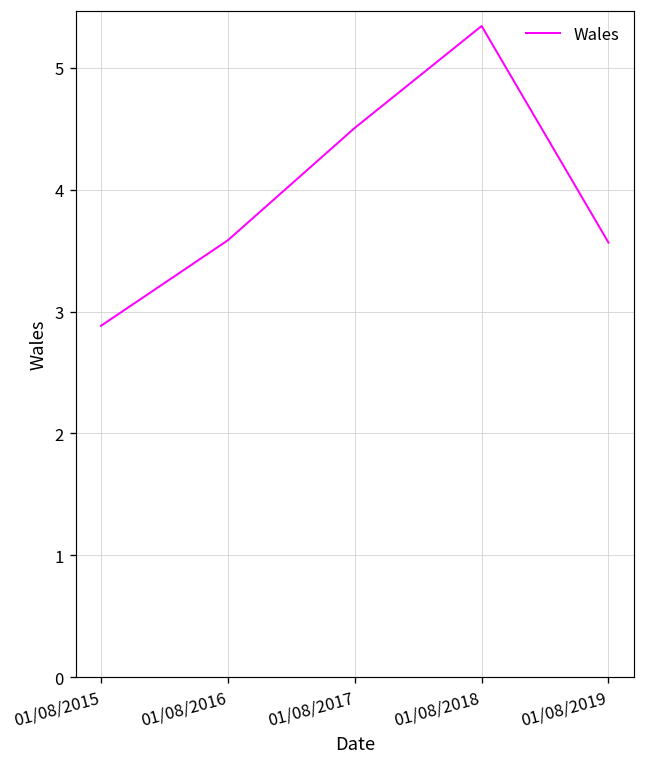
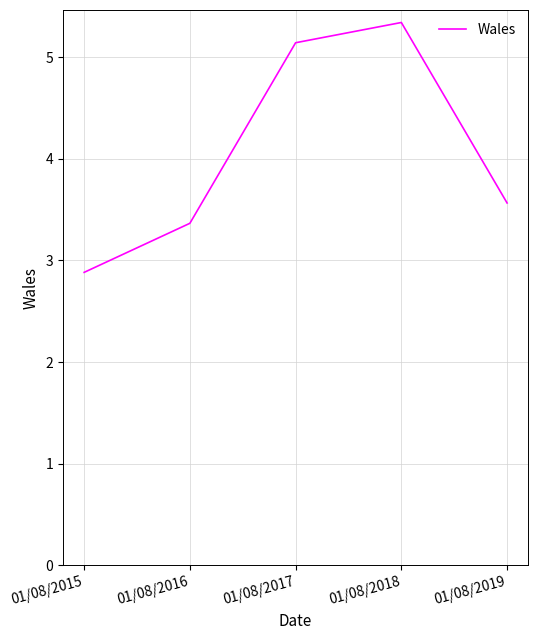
01/08/2016: 3.58 -> 3.37
01/08/2017: 4.51 -> 5.14
